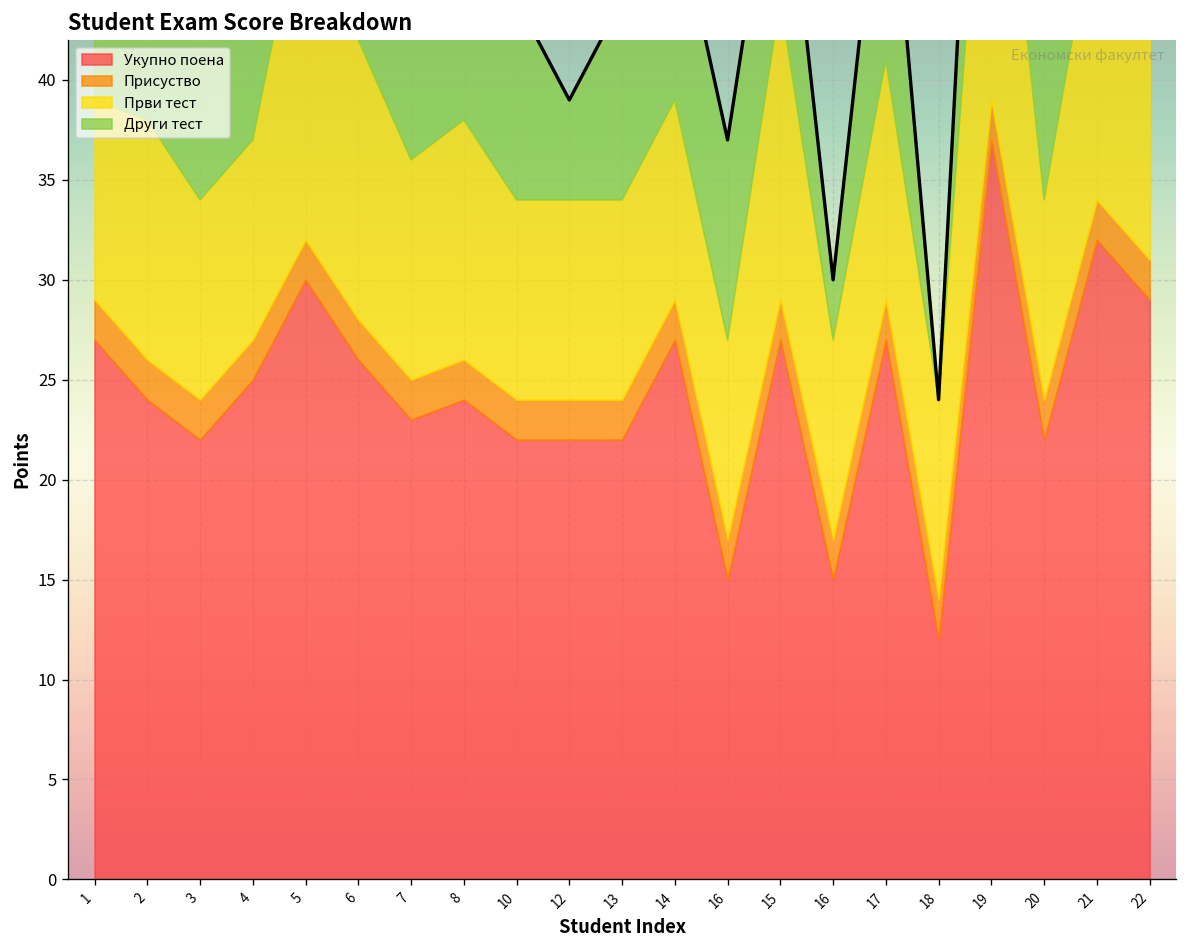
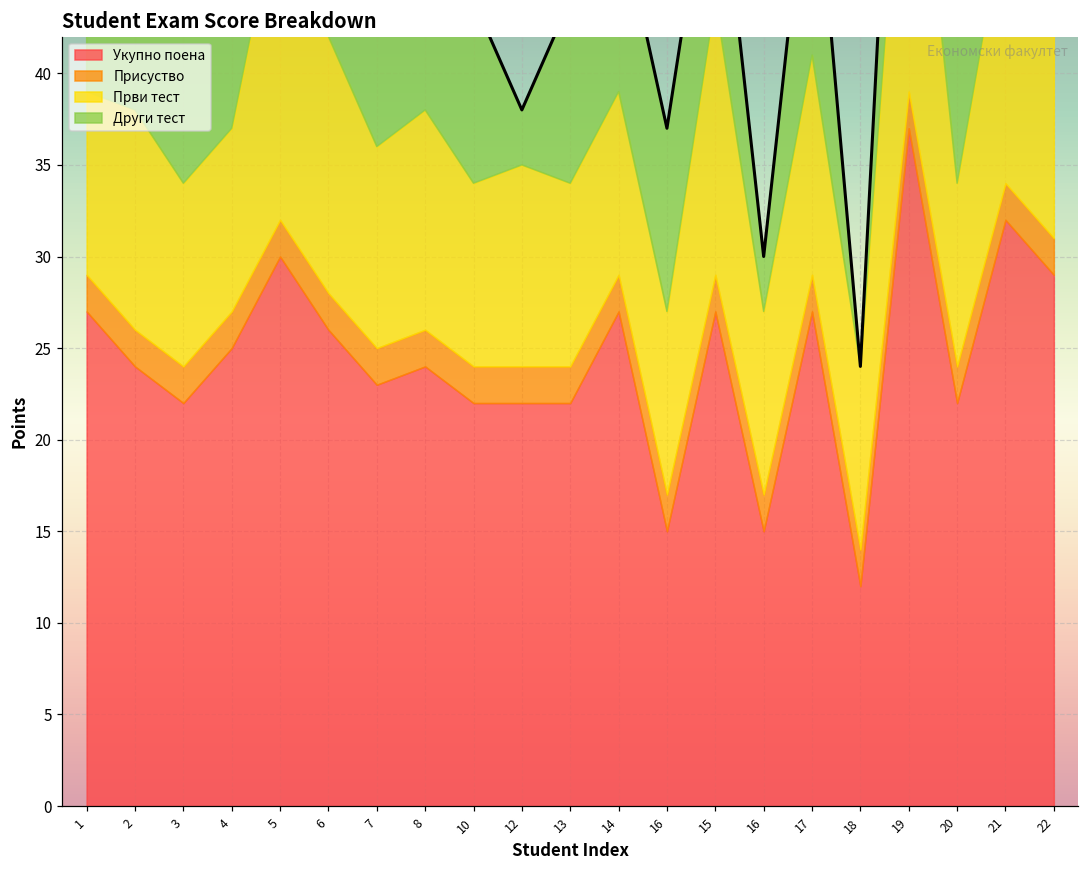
Први тест, 12: 10 -> 11
Други тест, 12: 5 -> 3
